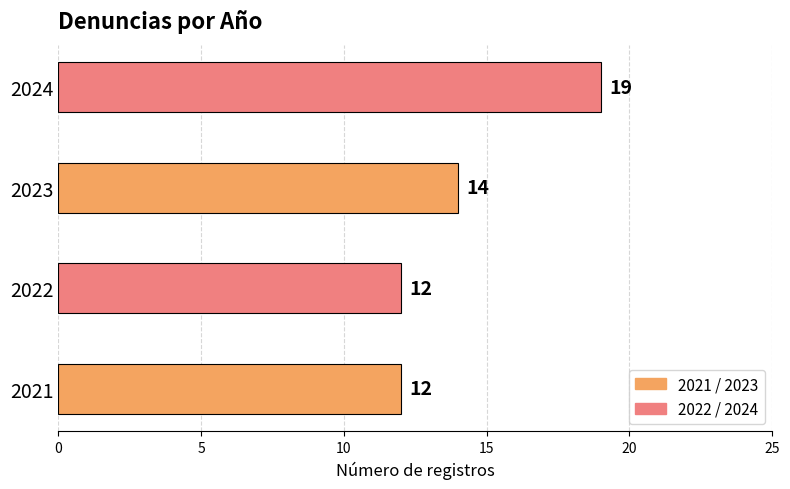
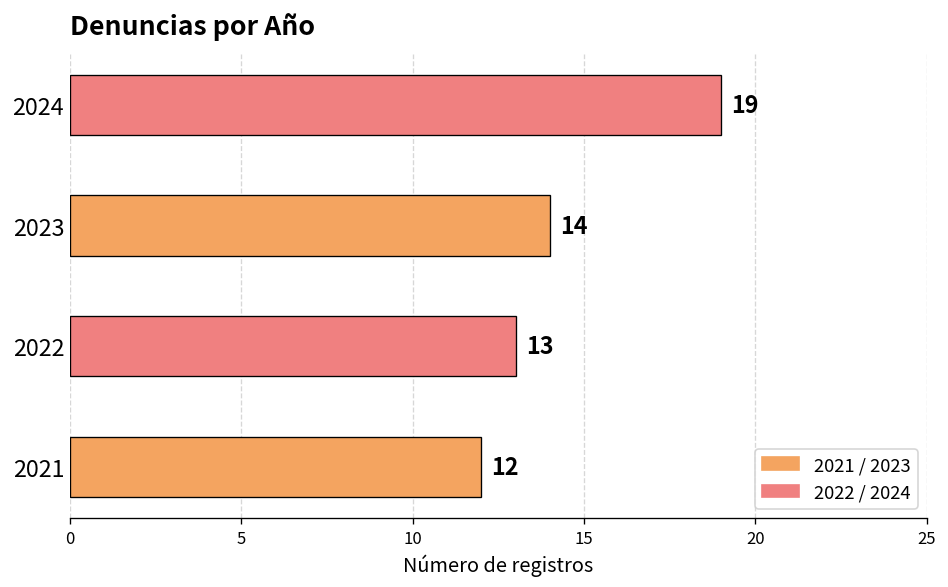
2022: 12 -> 13
